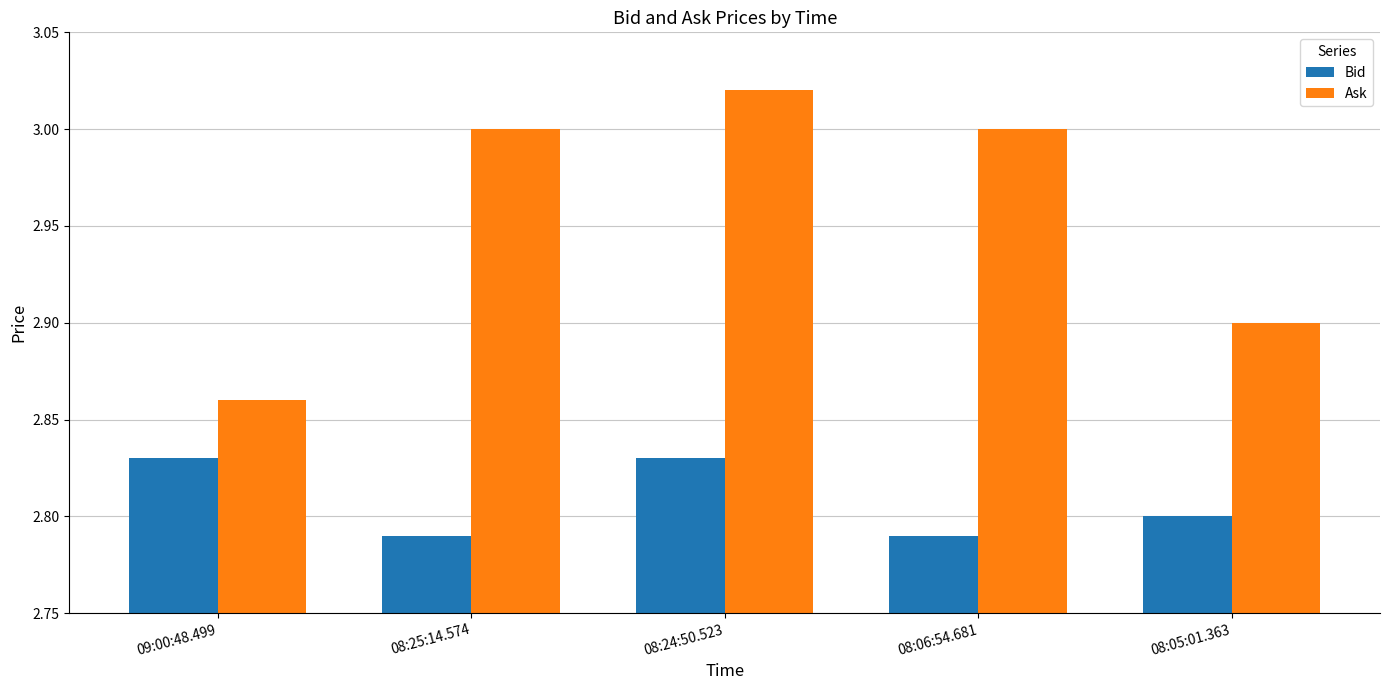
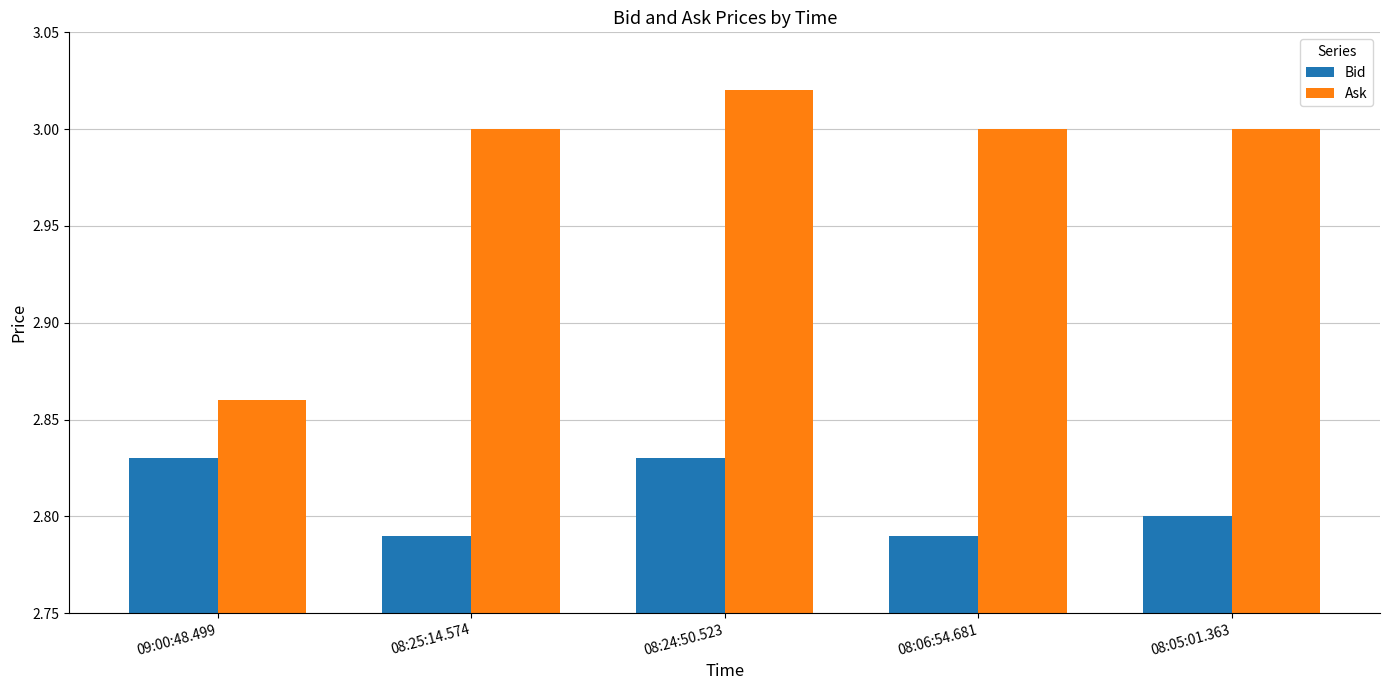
Ask, 08:05:01.363: 2.9 -> 3.0
